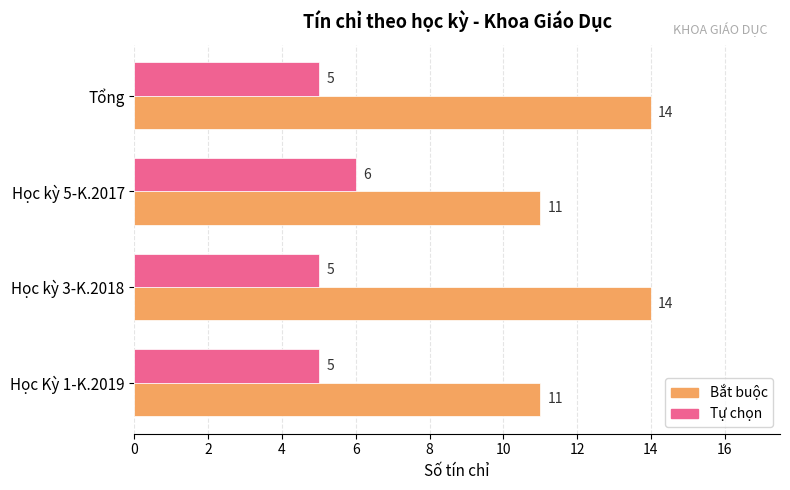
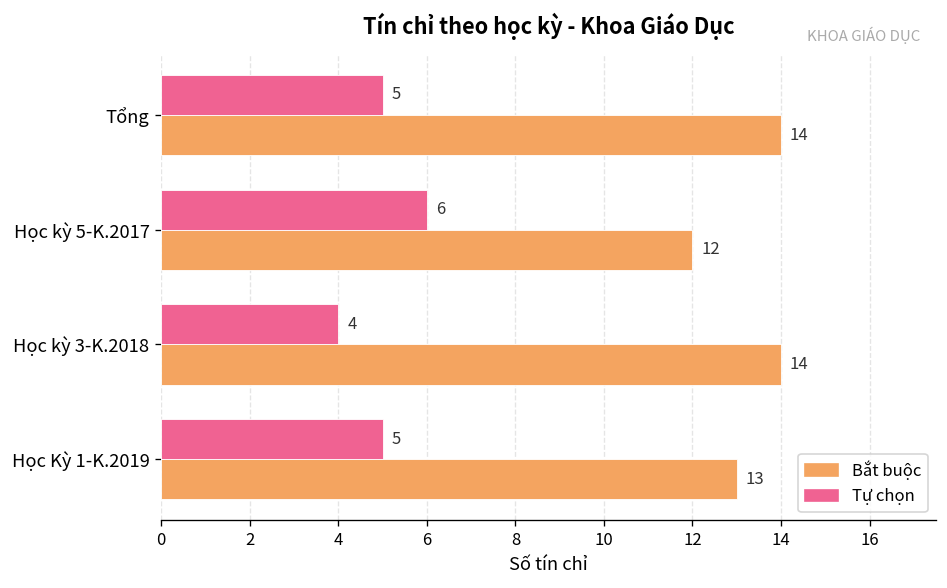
Bắt buộc, Học kỳ 5-K.2017: 11 -> 12
Tự chọn, Học kỳ 3-K.2018: 5 -> 4
Bắt buộc, Học Kỳ 1-K.2019: 11 -> 13
